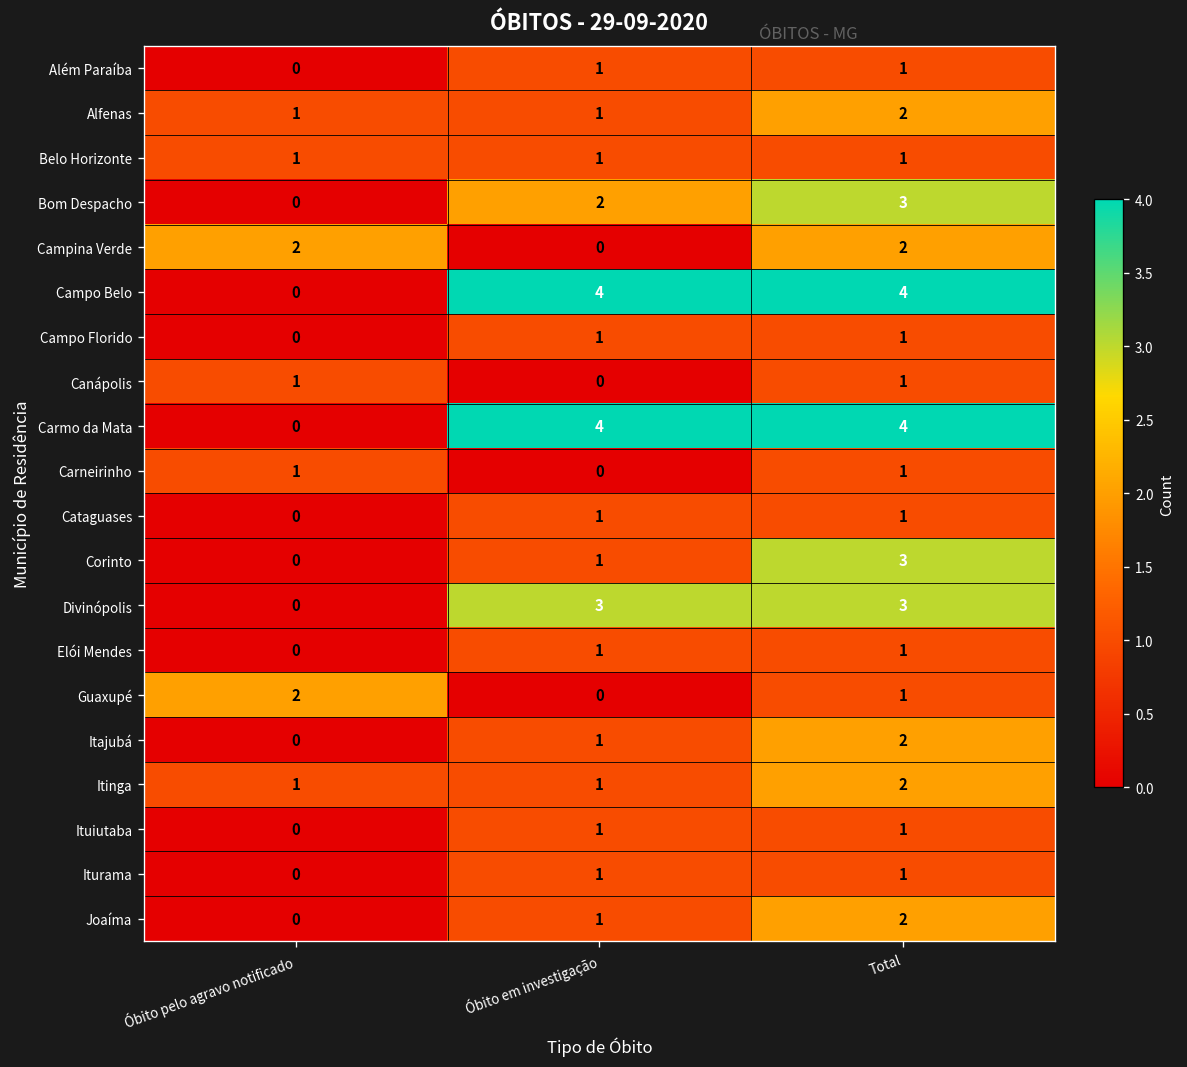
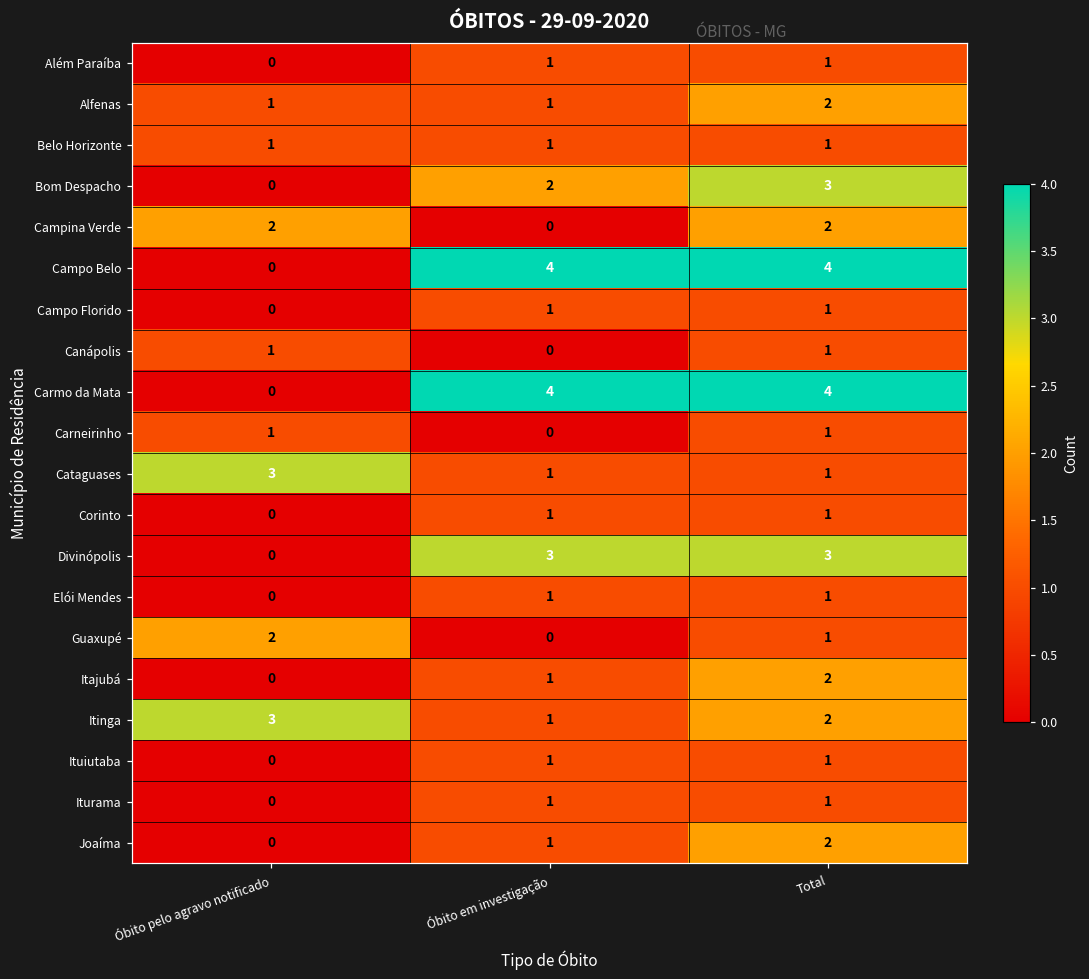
Cataguases, Óbito pelo agravo notificado: 0 -> 3
Corinto, Total: 3 -> 1
Itinga, Óbito pelo agravo notificado: 1 -> 3
